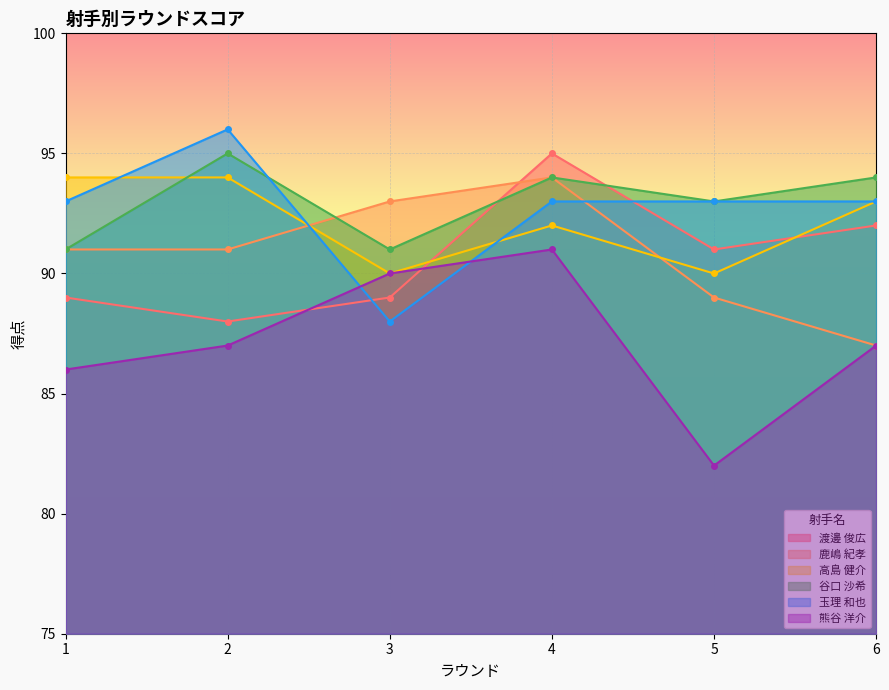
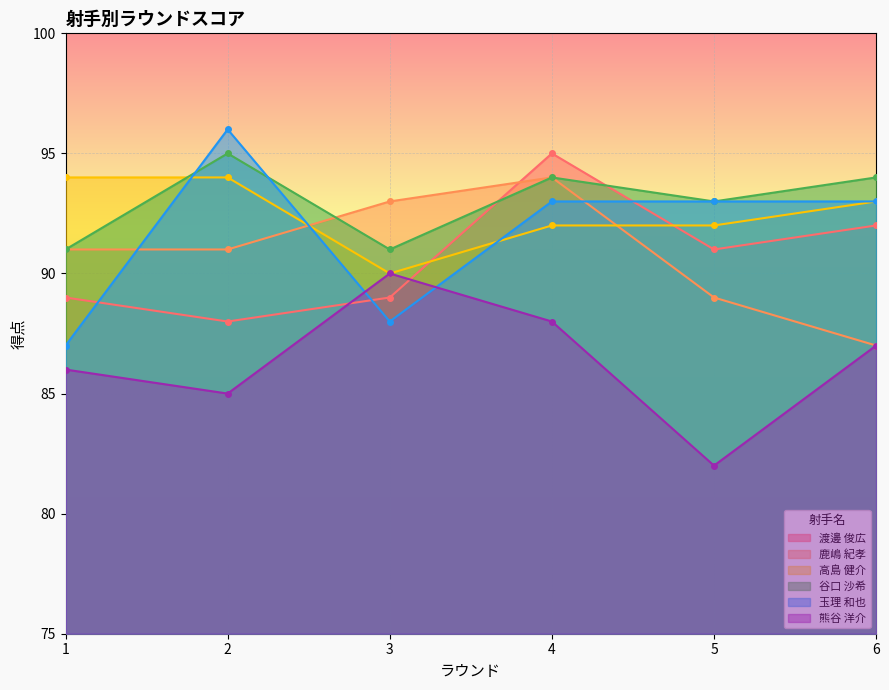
玉理 和也, 1: 93 -> 87
熊谷 洋介, 2: 87 -> 85
熊谷 洋介, 4: 91 -> 88
高島 健介, 5: 90 -> 92
